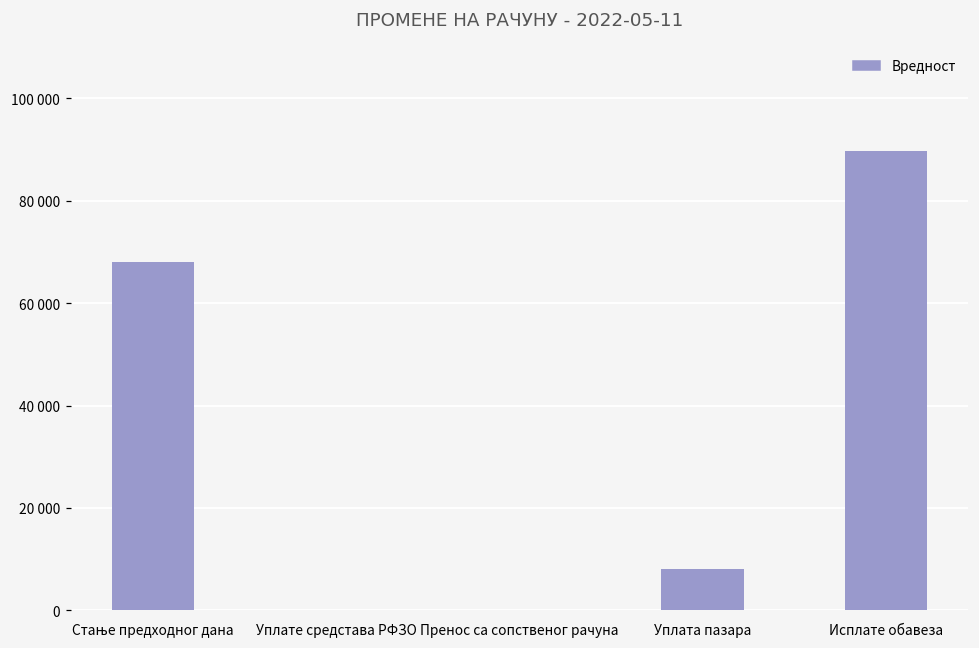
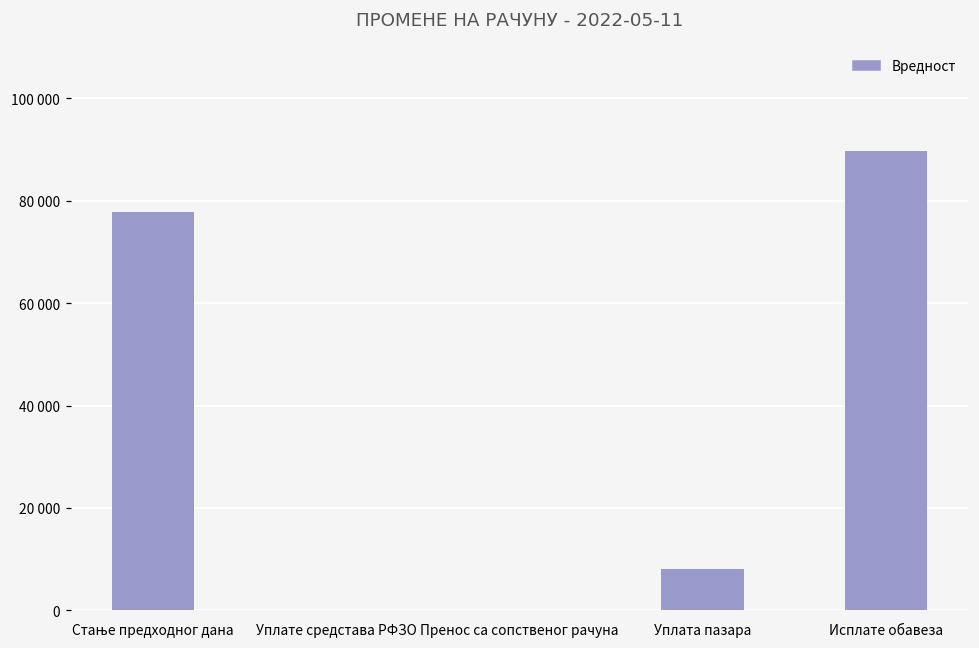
Стање предходног дана: 68000 -> 78000
